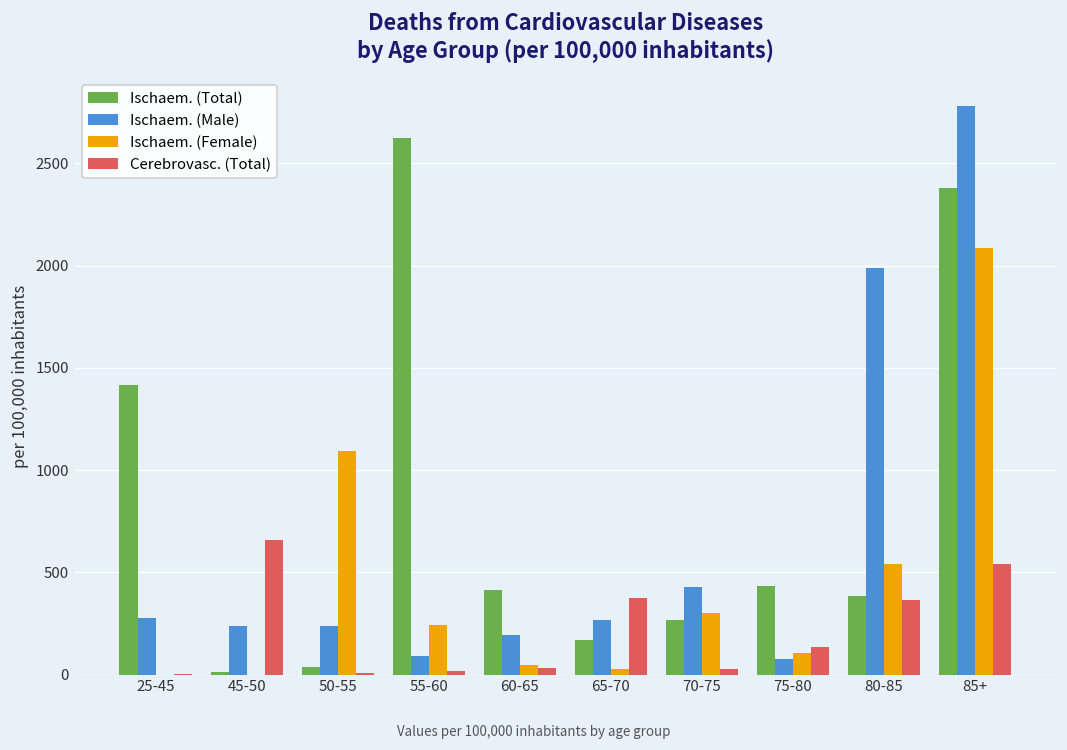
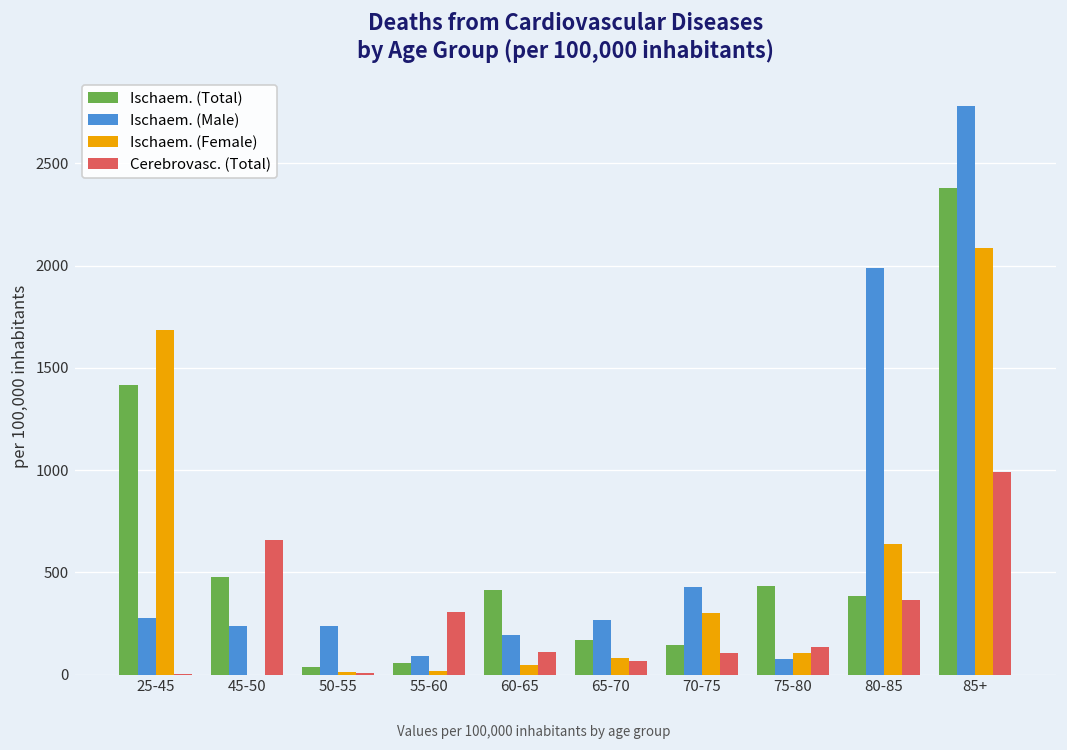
Ischaem. (Female), 25-45: 0 -> 1690
Ischaem. (Total), 45-50: 10 -> 480
Ischaem. (Female), 50-55: 1090 -> 10
Ischaem. (Total), 55-60: 2620 -> 60
Ischaem. (Female), 55-60: 240 -> 20
Cerebrovasc. (Total), 55-60: 20 -> 310
Cerebrovasc. (Total), 60-65: 30 -> 110
Ischaem. (Female), 65-70: 30 -> 80
Cerebrovasc. (Total), 65-70: 380 -> 70
Ischaem. (Total), 70-75: 270 -> 150
Cerebrovasc. (Total), 70-75: 30 -> 110
Ischaem. (Female), 80-85: 540 -> 640
Cerebrovasc. (Total), 85+: 540 -> 990
